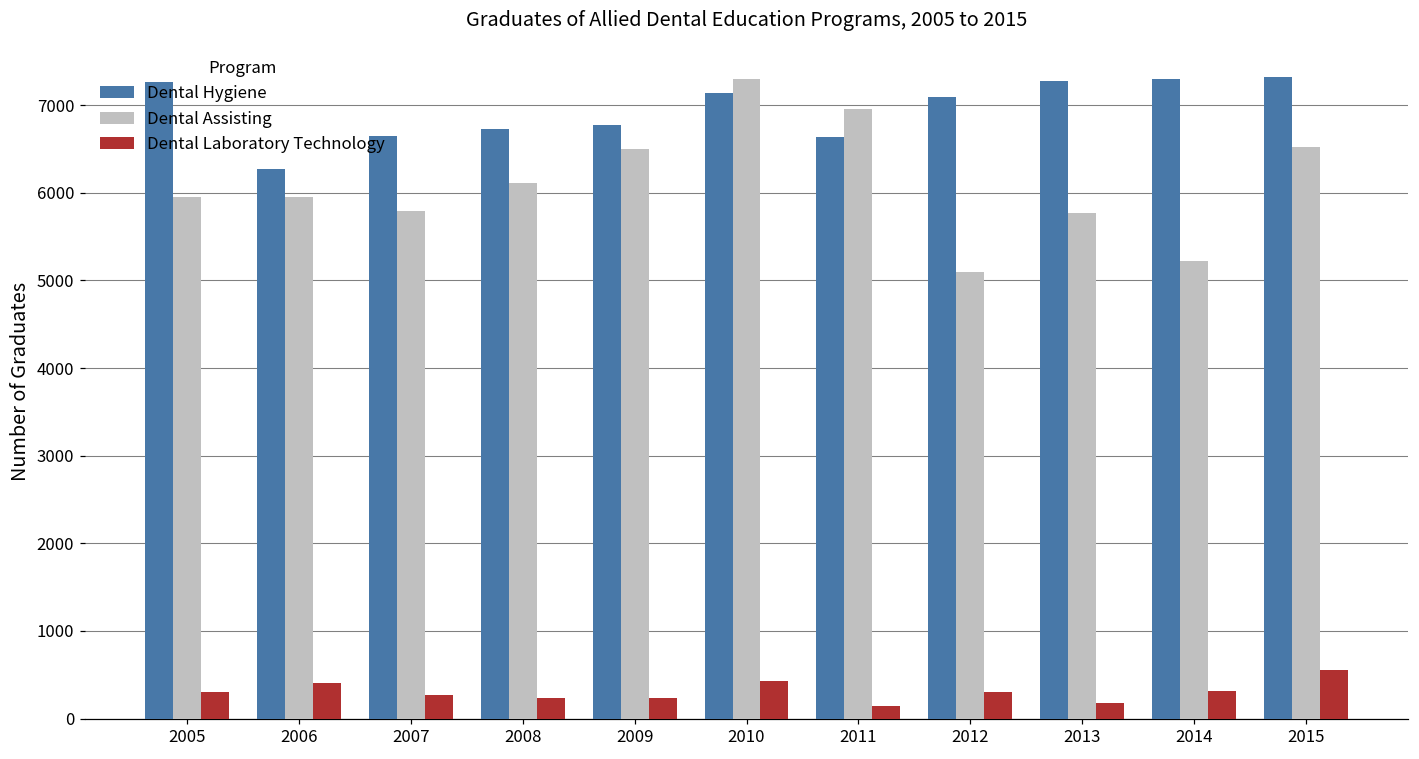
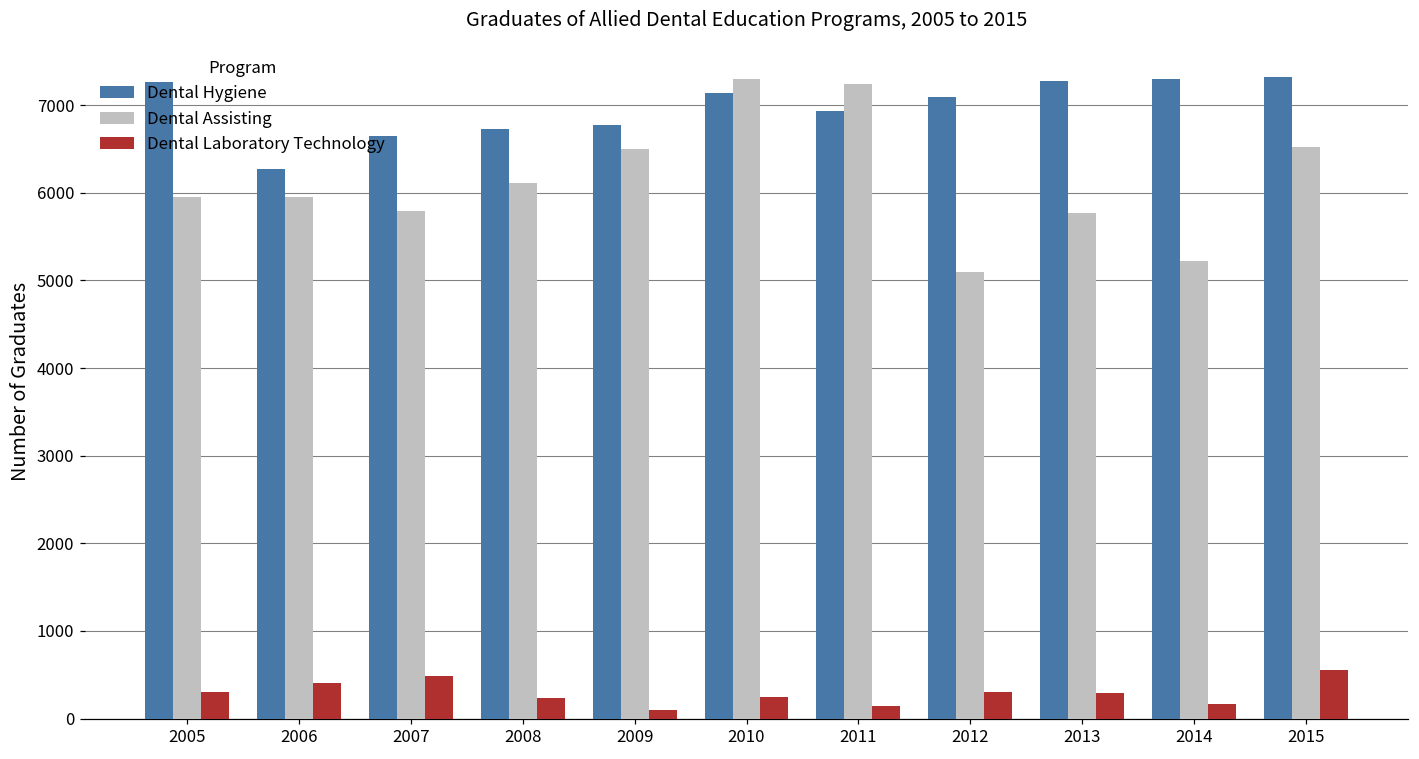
Dental Laboratory Technology, 2007: 300 -> 500
Dental Laboratory Technology, 2009: 200 -> 100
Dental Laboratory Technology, 2010: 400 -> 200
Dental Hygiene, 2011: 6600 -> 6900
Dental Assisting, 2011: 7000 -> 7200
Dental Laboratory Technology, 2013: 200 -> 300
Dental Laboratory Technology, 2014: 300 -> 200
